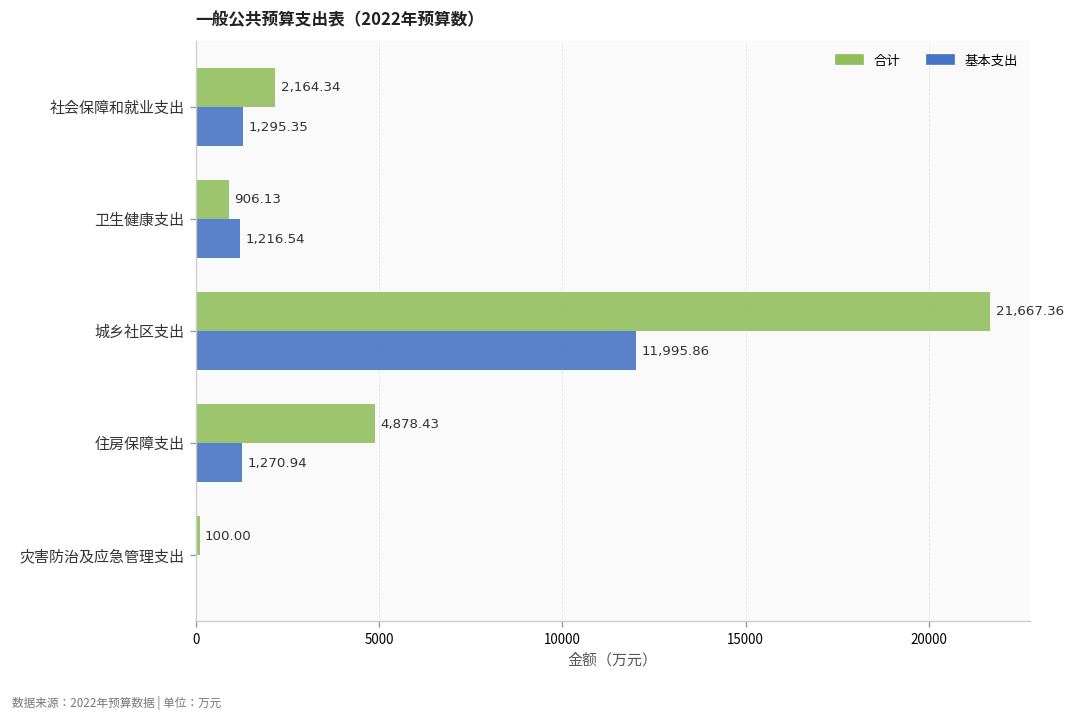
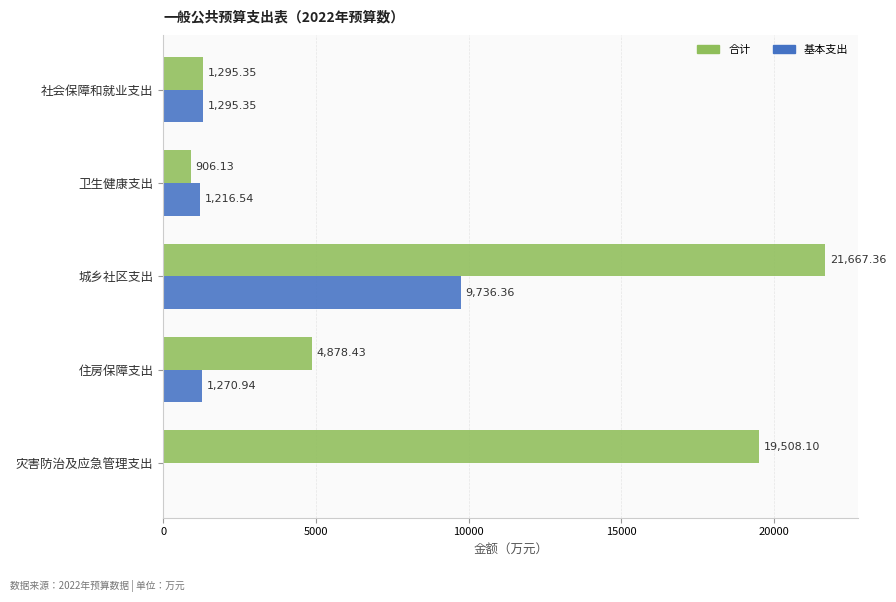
合计, 社会保障和就业支出: 2,164.34 -> 1,295.35
基本支出, 城乡社区支出: 11,995.86 -> 9,736.36
合计, 灾害防治及应急管理支出: 100.00 -> 19,508.10
